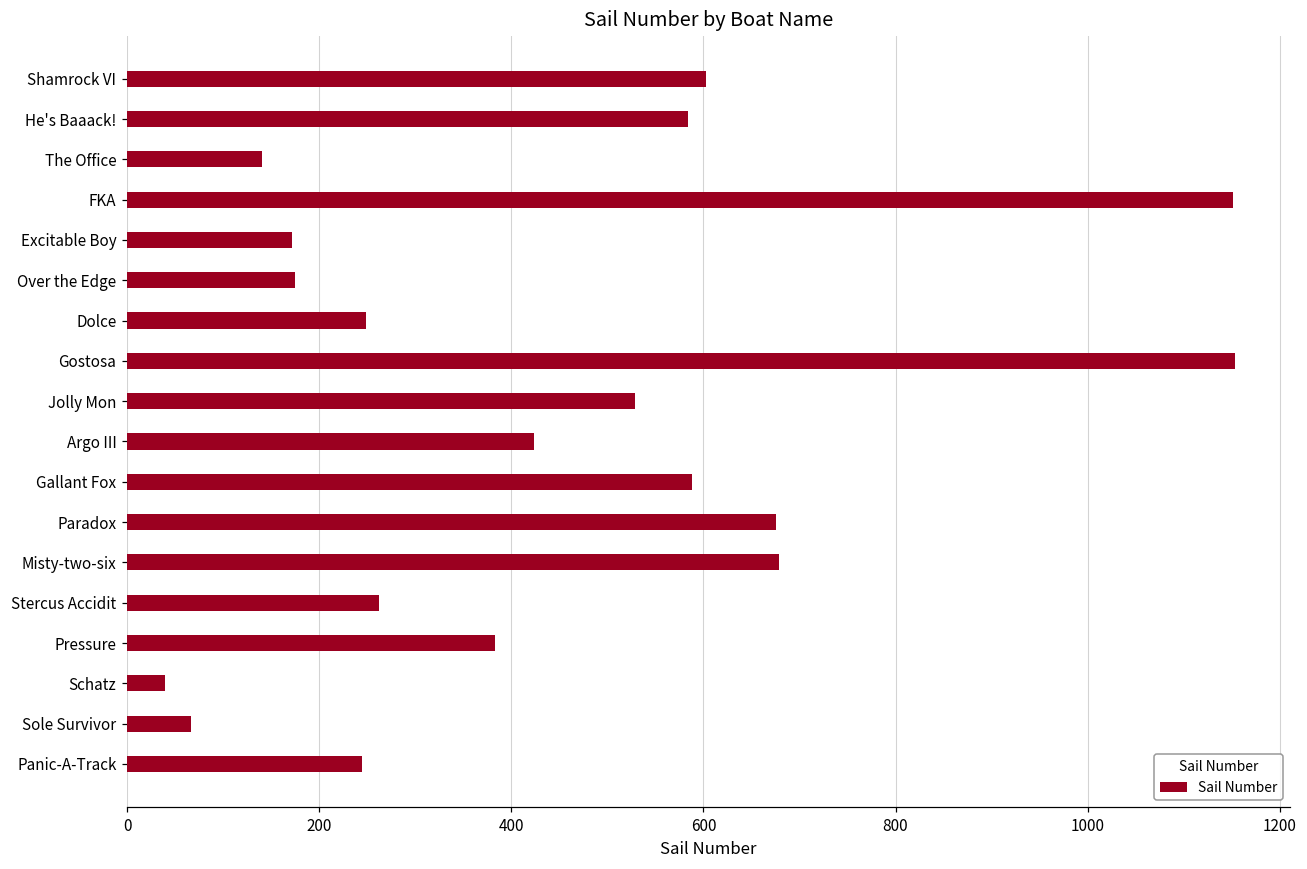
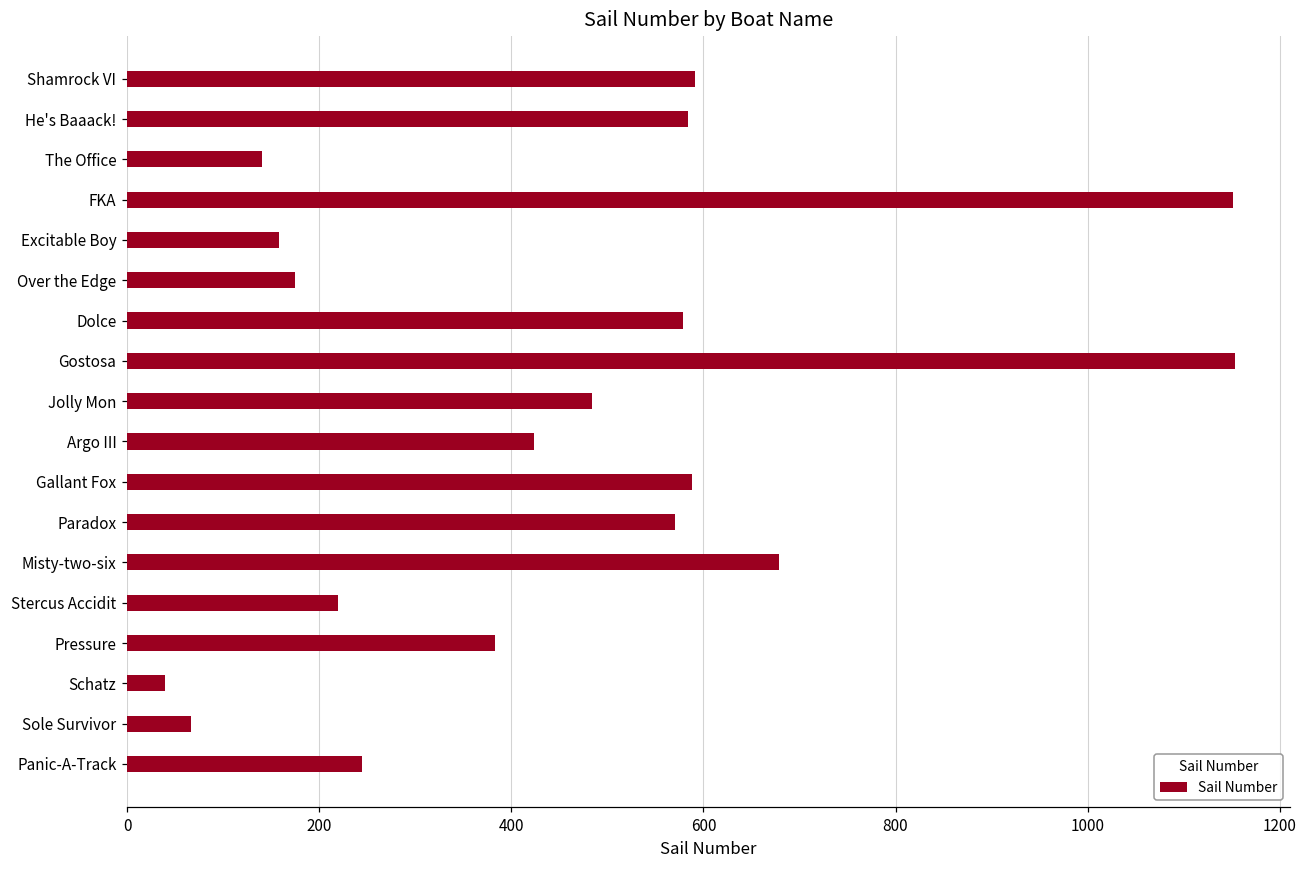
Shamrock VI: 600 -> 590
Excitable Boy: 170 -> 160
Dolce: 250 -> 580
Jolly Mon: 530 -> 480
Paradox: 680 -> 570
Stercus Accidit: 260 -> 220
